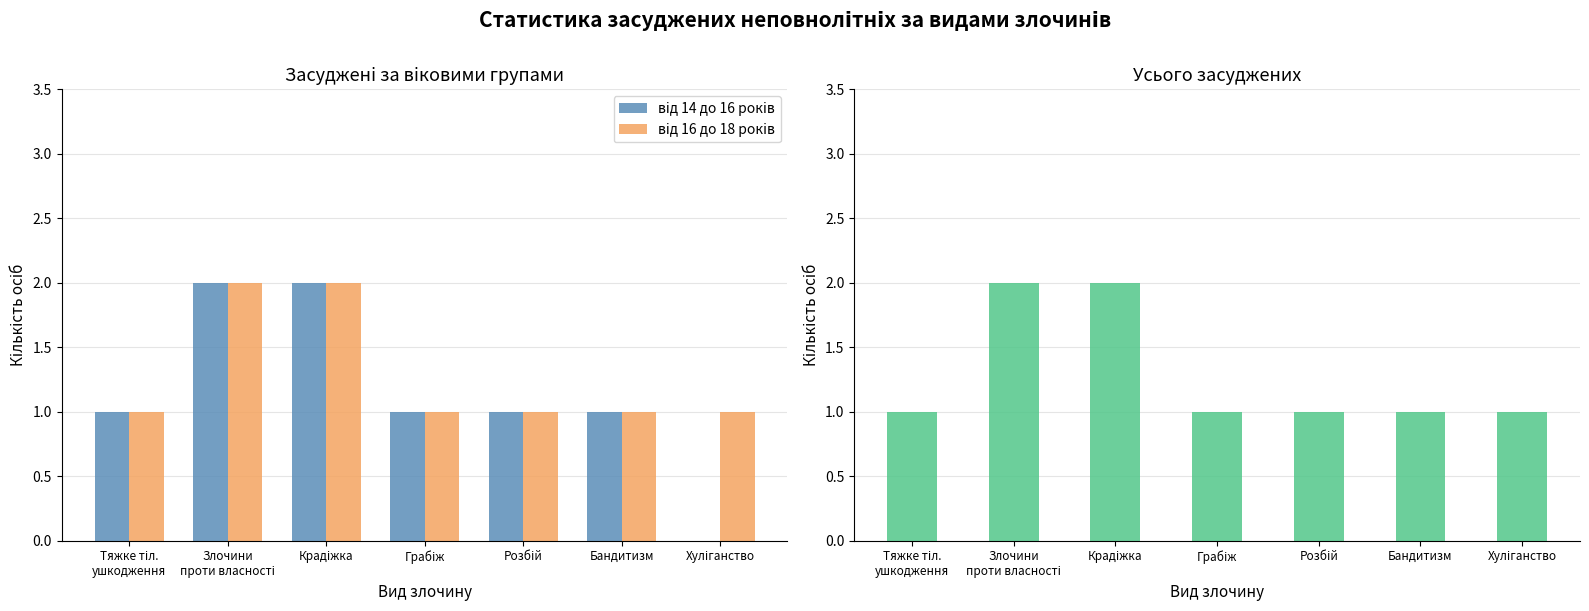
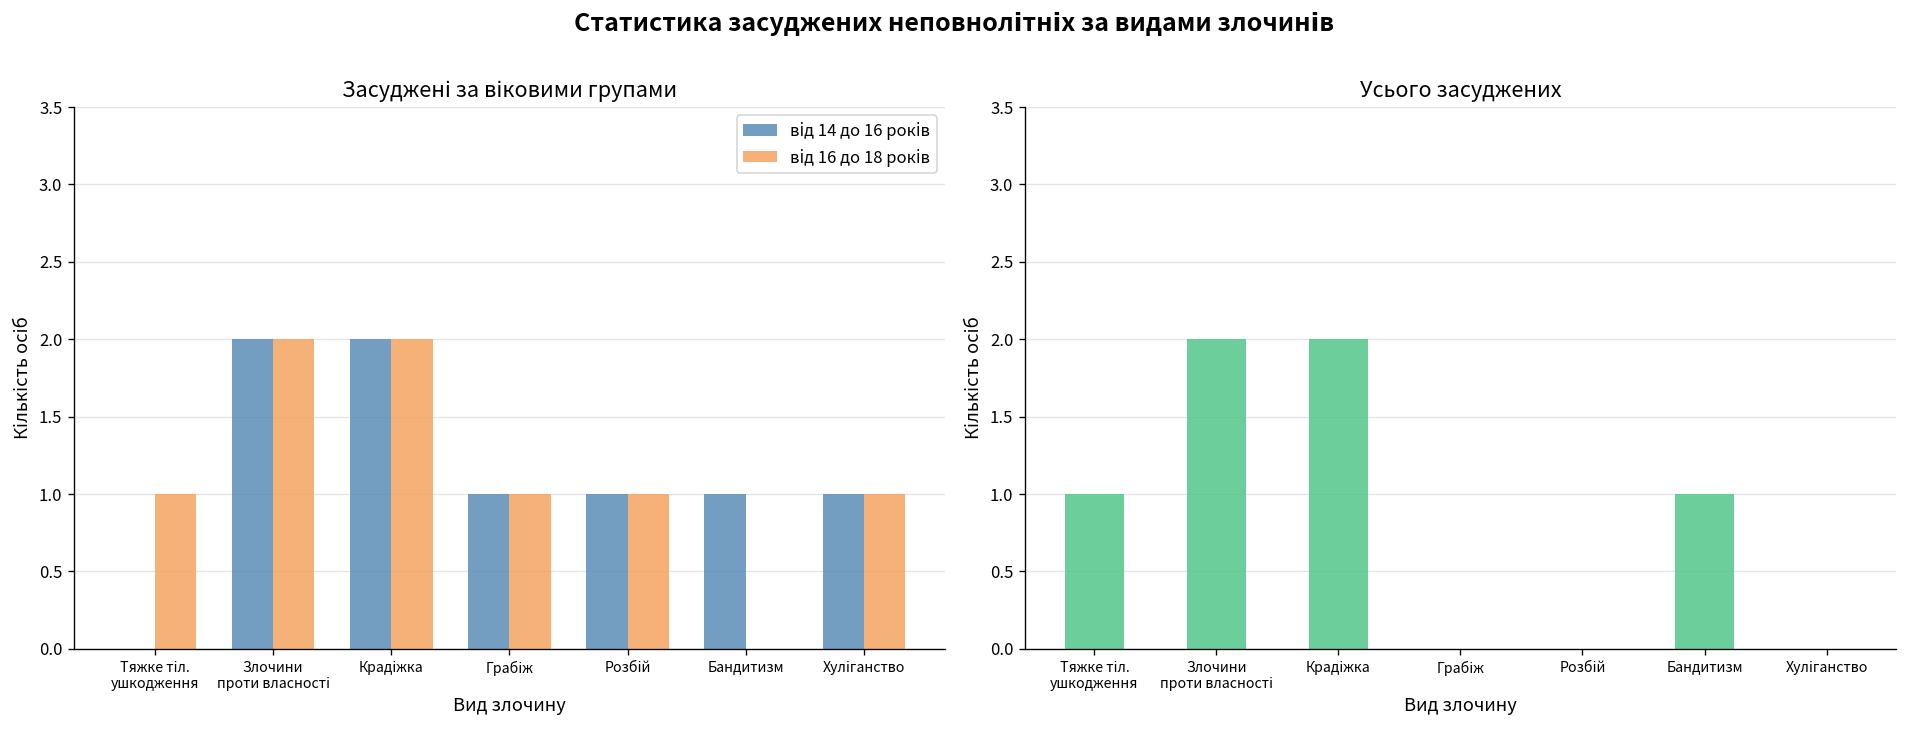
Засуджені за віковими групами, від 14 до 16 років, Тяжке тіл. ушкодження: 1 -> 0
Засуджені за віковими групами, від 16 до 18 років, Бандитизм: 1 -> 0
Засуджені за віковими групами, від 14 до 16 років, Хуліганство: 0 -> 1
Усього засуджених, Грабіж: 1 -> 0
Усього засуджених, Розбій: 1 -> 0
Усього засуджених, Хуліганство: 1 -> 0
